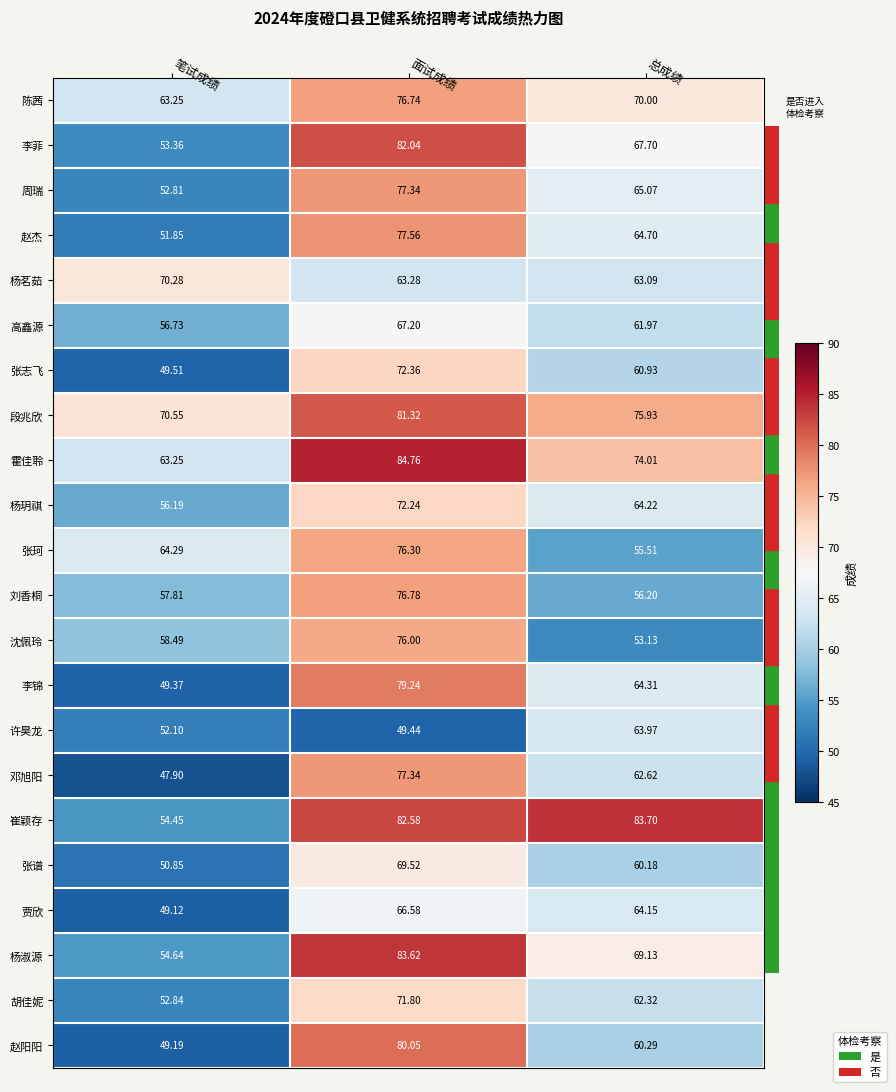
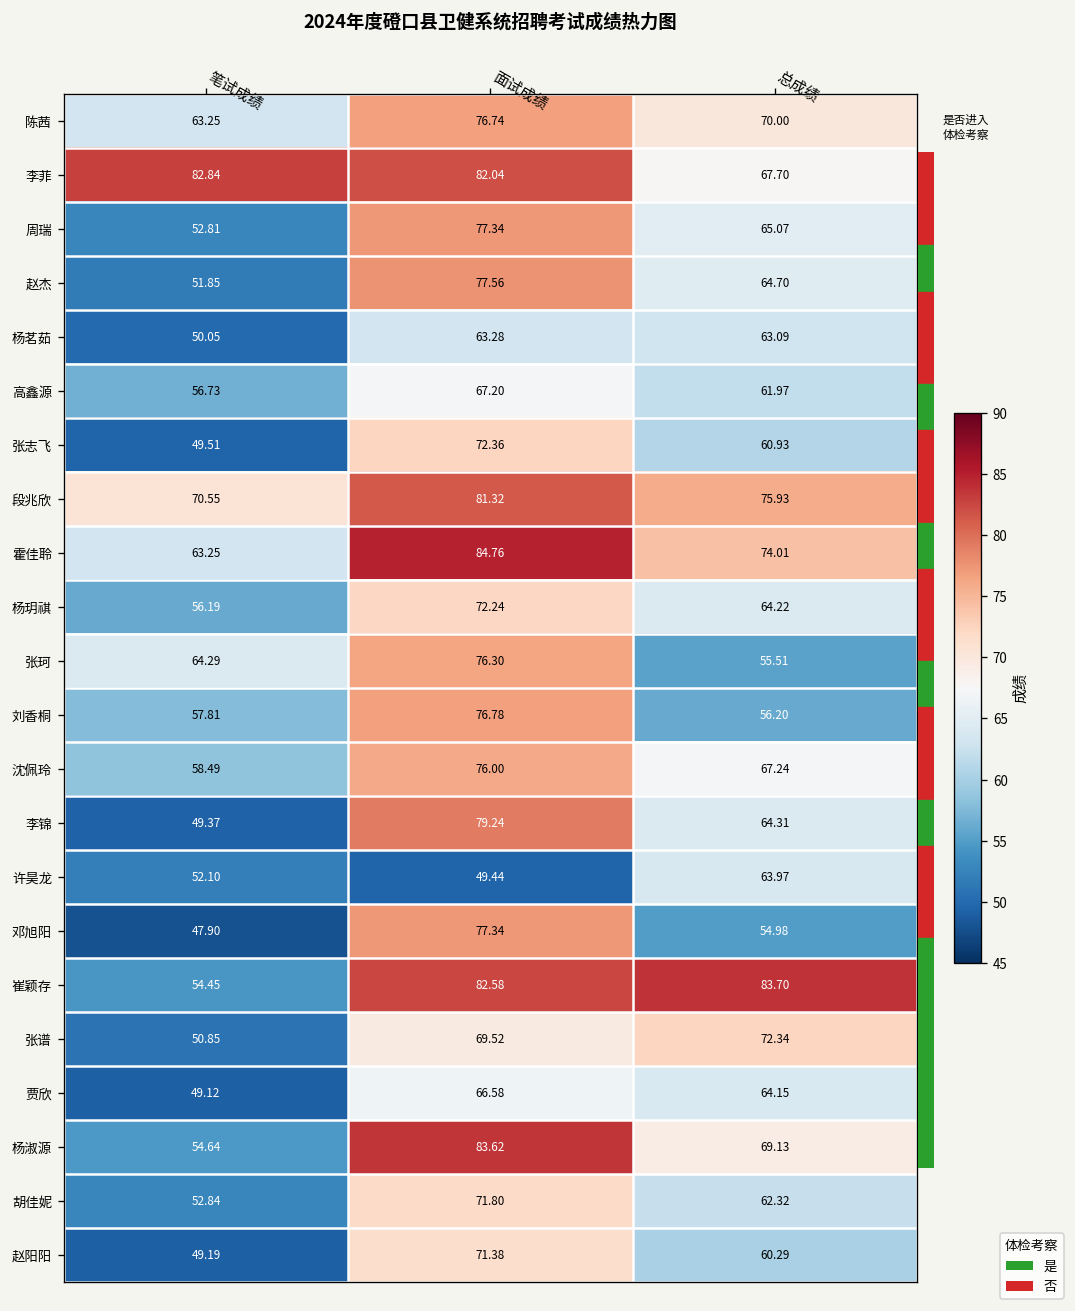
李菲, 笔试成绩: 53.36 -> 82.84
杨茗茹, 笔试成绩: 70.28 -> 50.05
沈佩玲, 总成绩: 53.13 -> 67.24
邓旭阳, 总成绩: 62.62 -> 54.98
张谱, 总成绩: 60.18 -> 72.34
赵阳阳, 面试成绩: 80.05 -> 71.38
